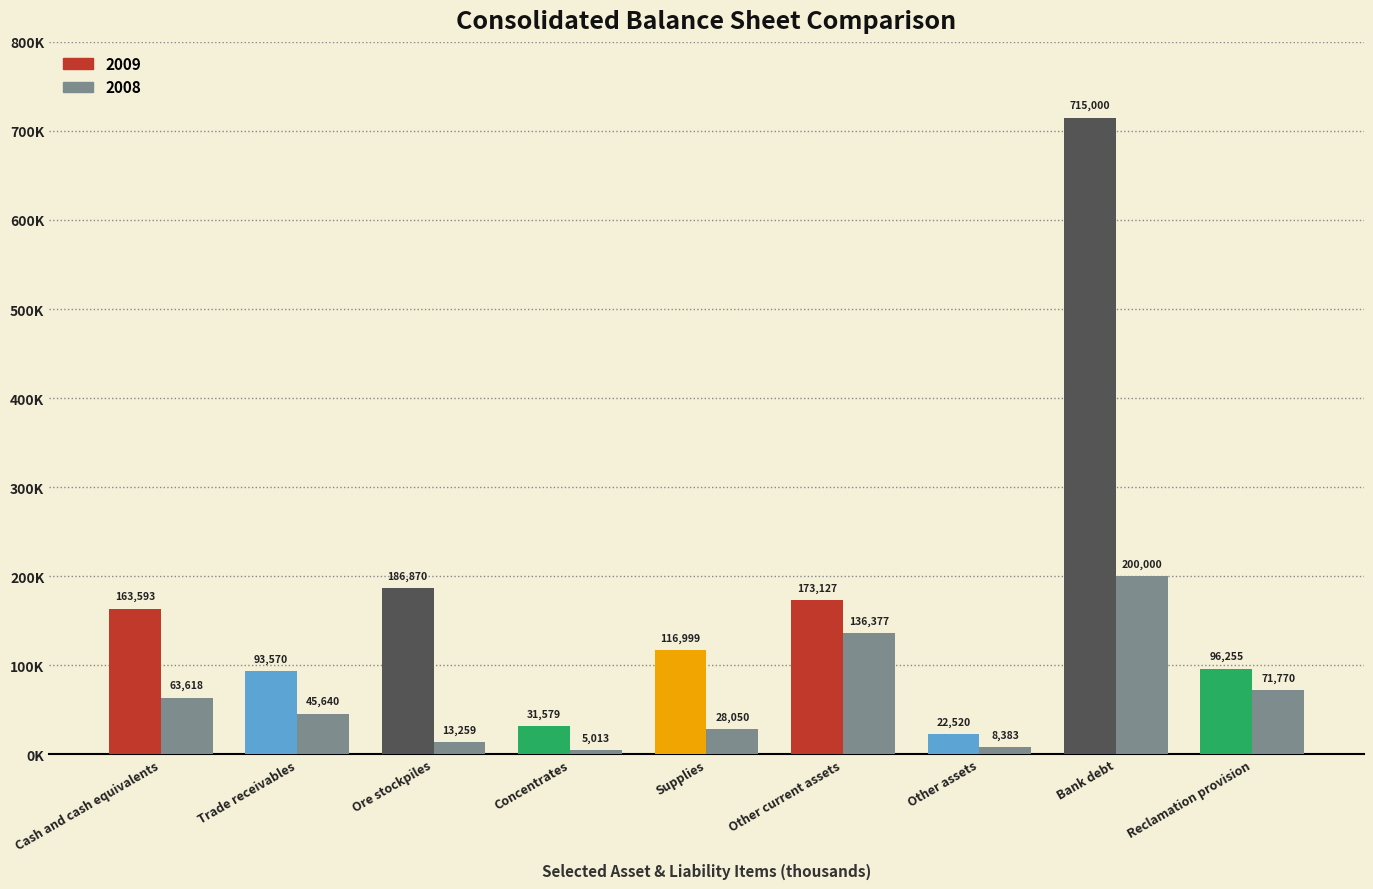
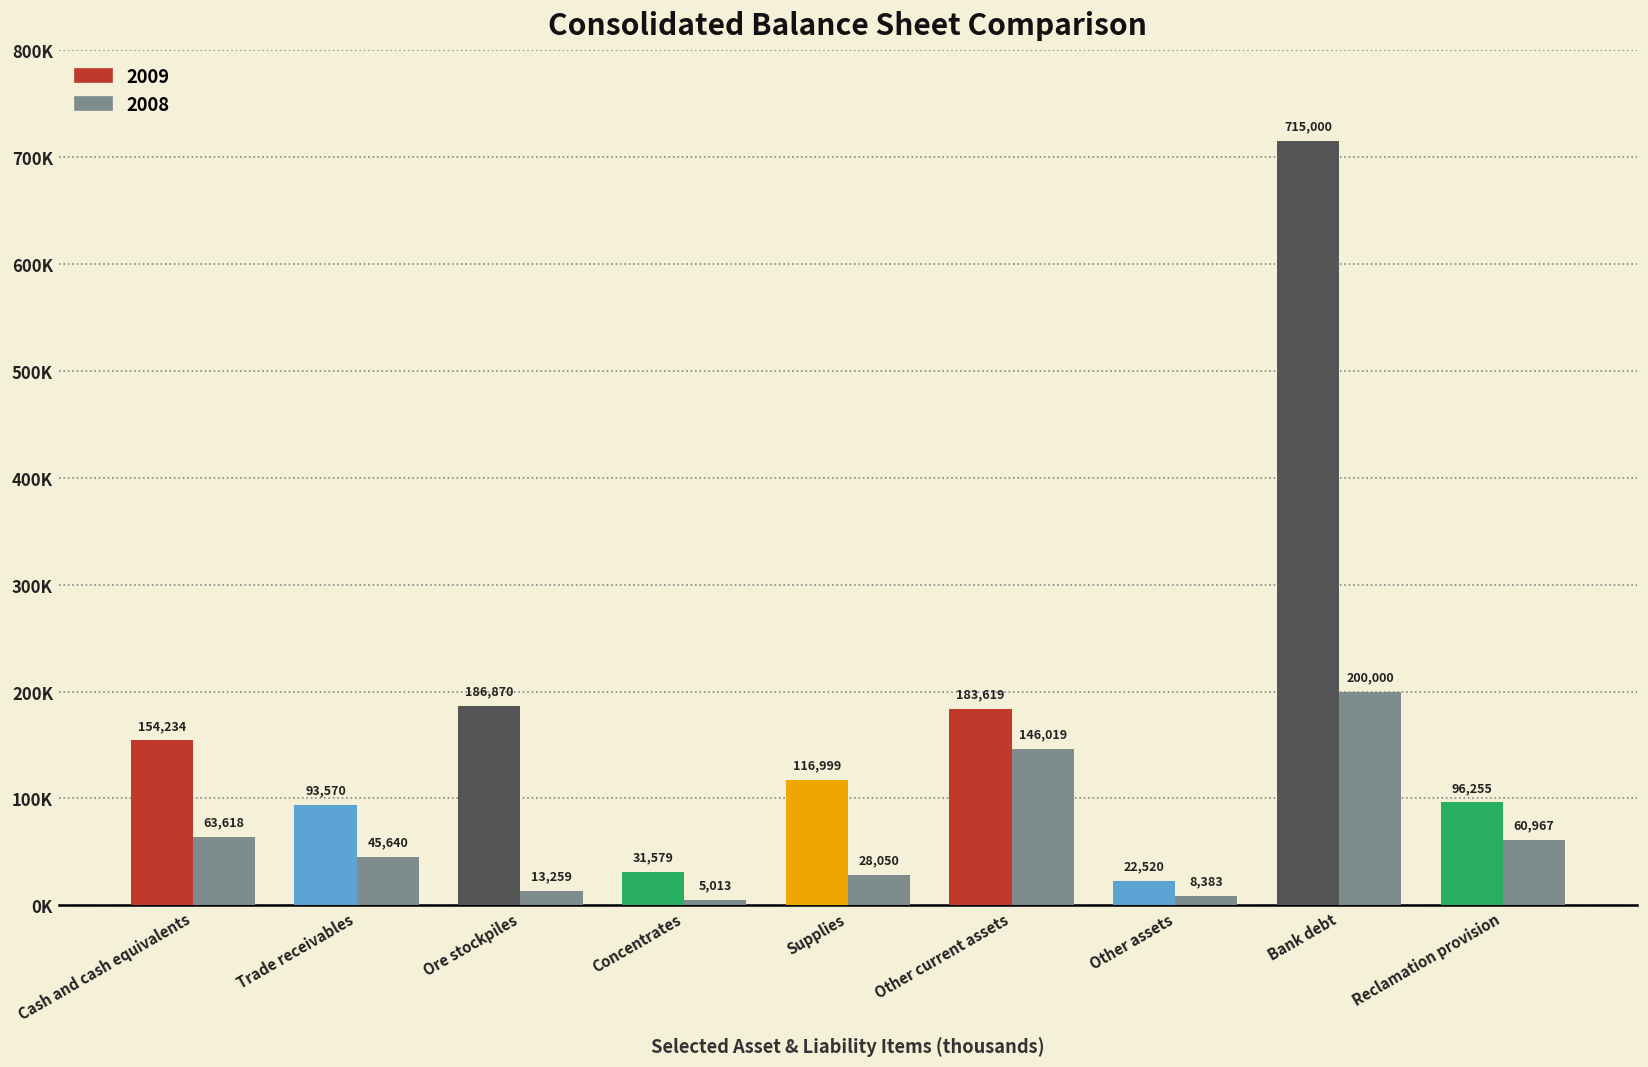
2009, Cash and cash equivalents: 163,593 -> 154,234
2009, Other current assets: 173,127 -> 183,619
2008, Other current assets: 136,377 -> 146,019
2008, Reclamation provision: 71,770 -> 60,967
